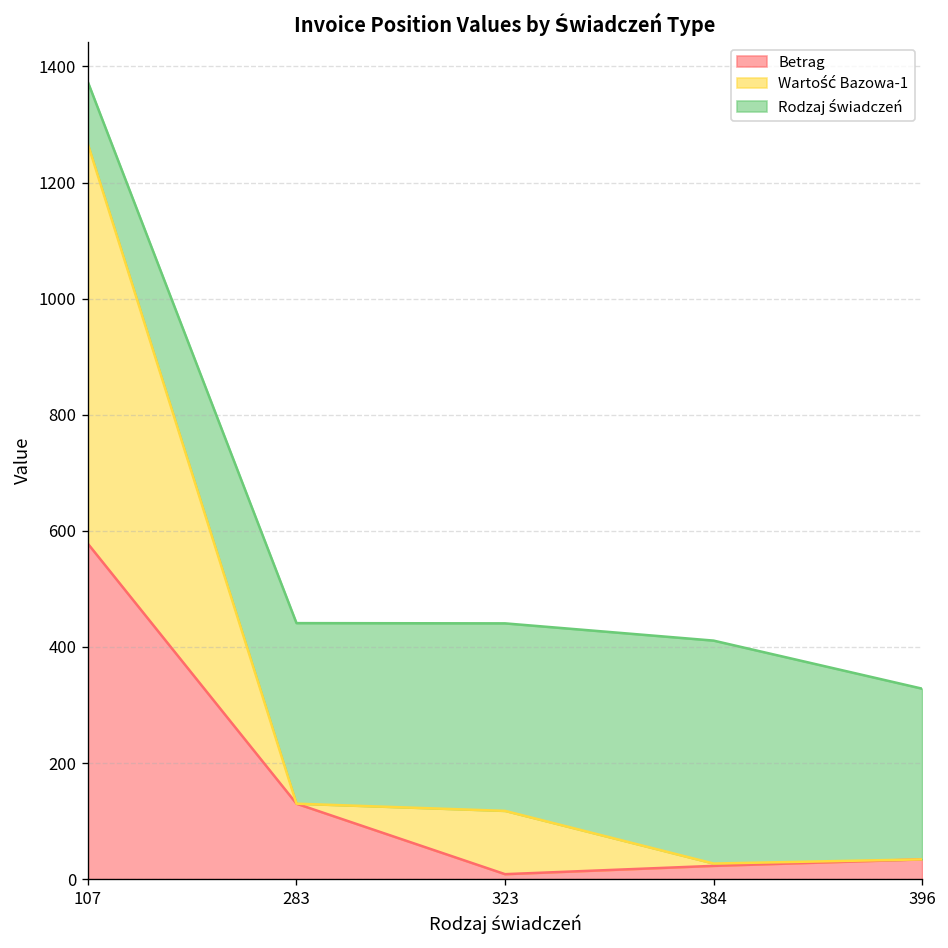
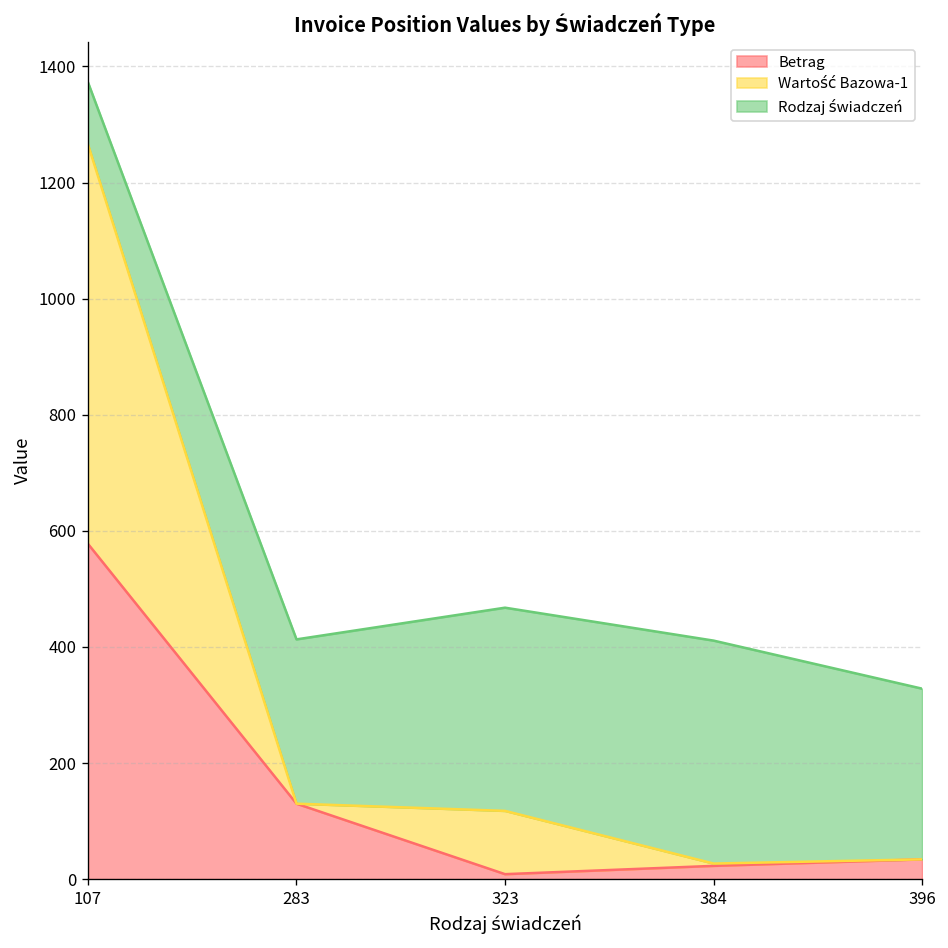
Rodzaj świadczeń, 283: 310 -> 280
Rodzaj świadczeń, 323: 320 -> 350
